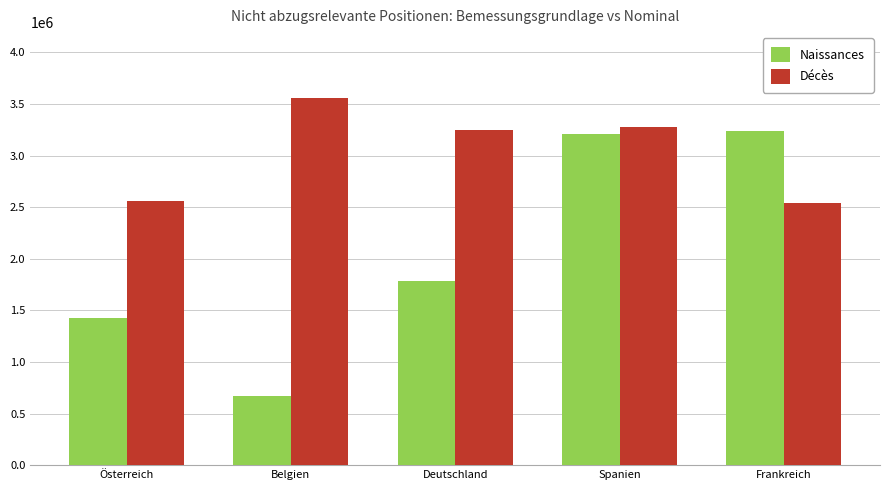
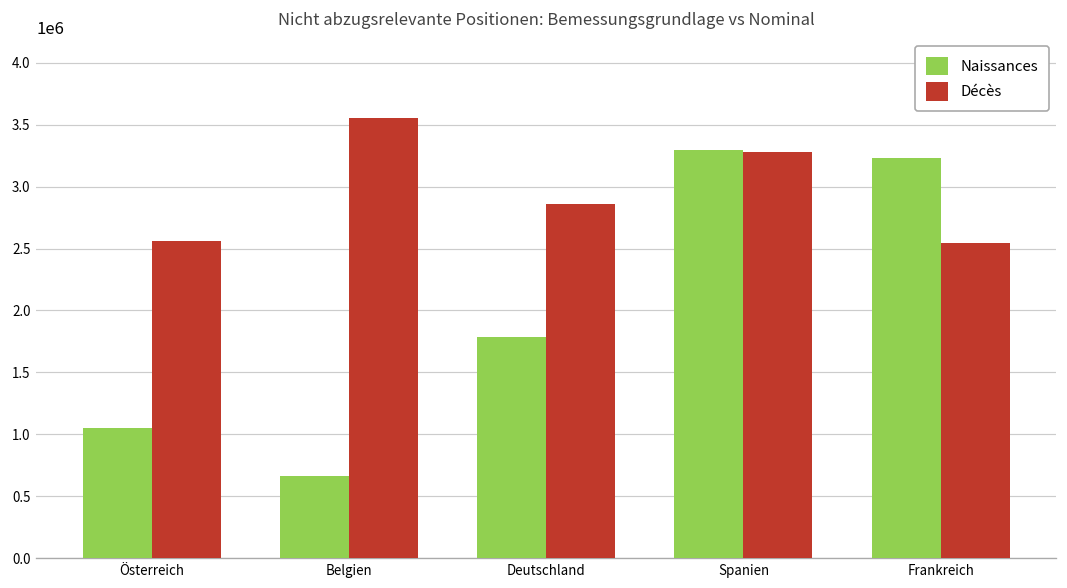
Naissances, Österreich: 1430000 -> 1050000
Décès, Deutschland: 3250000 -> 2860000
Naissances, Spanien: 3210000 -> 3300000
